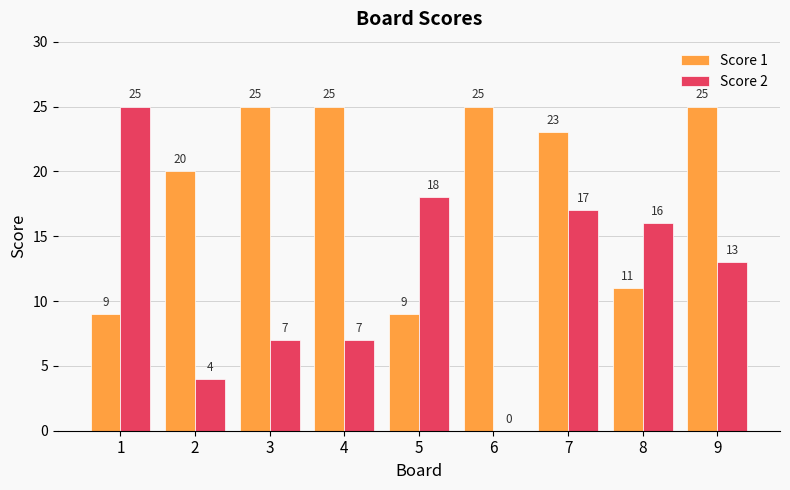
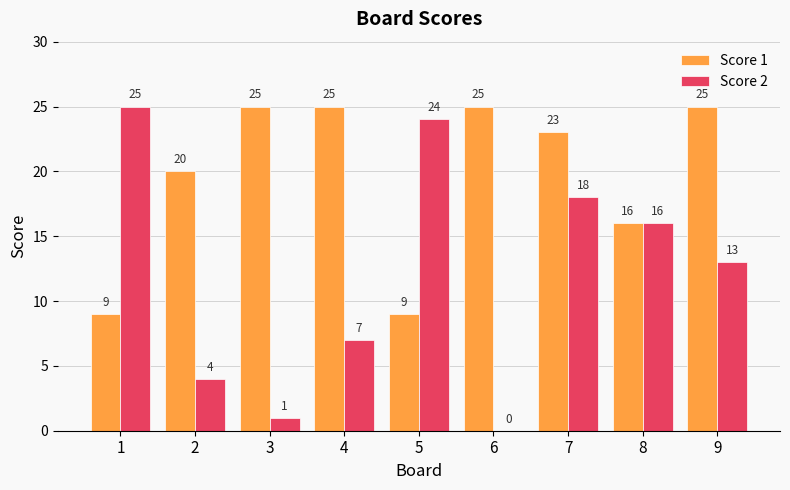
Score 2, 3: 7 -> 1
Score 2, 5: 18 -> 24
Score 2, 7: 17 -> 18
Score 1, 8: 11 -> 16
